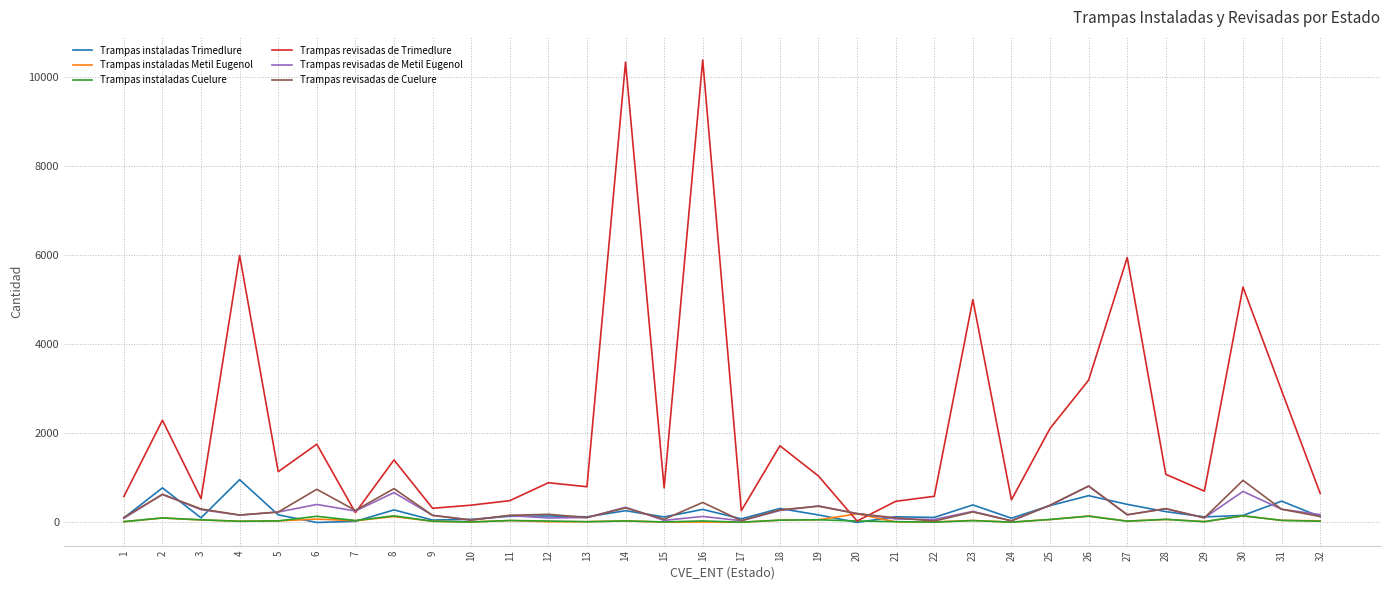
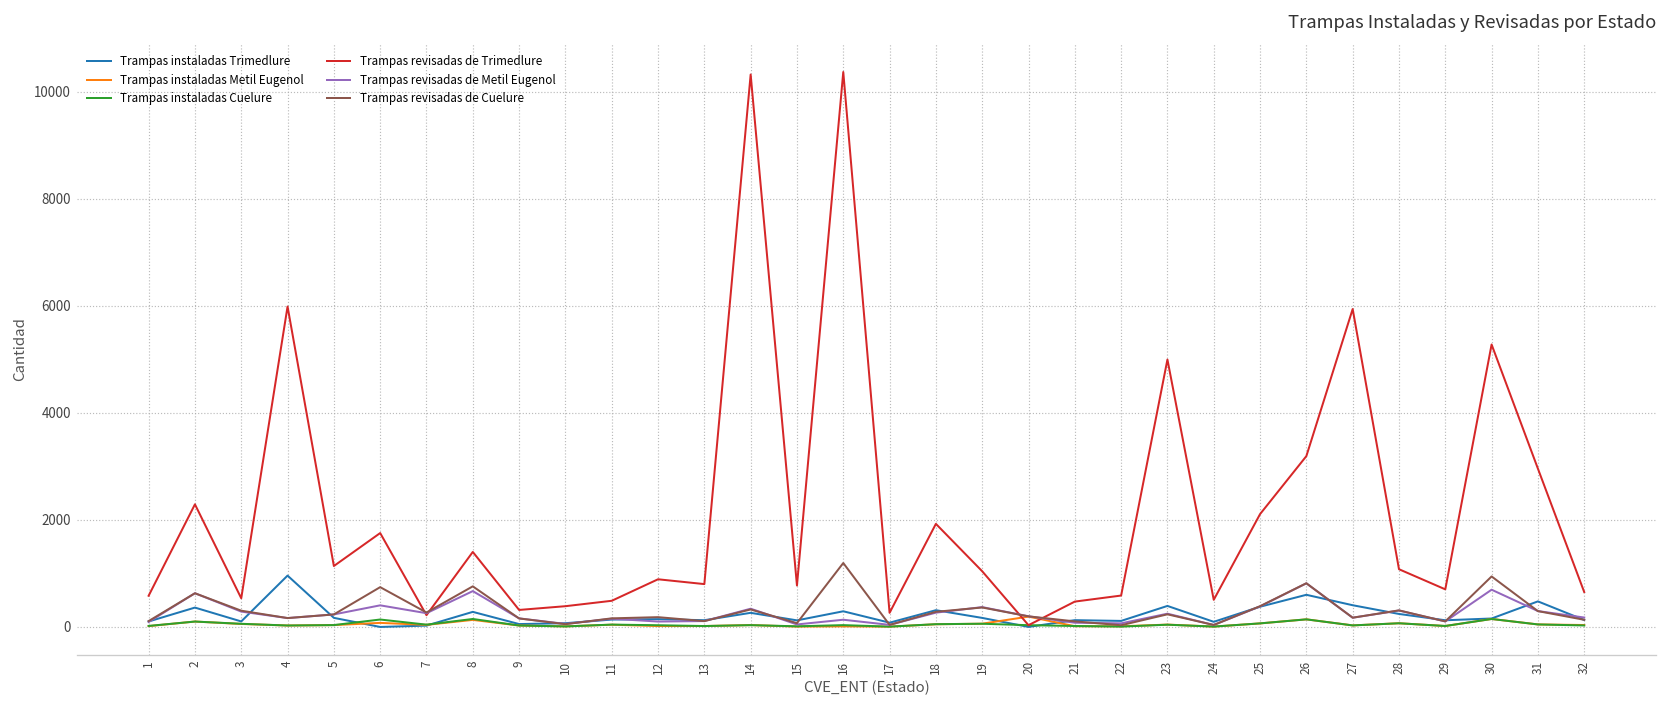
Trampas instaladas Trimedlure, 2: 800 -> 400
Trampas revisadas de Cuelure, 16: 400 -> 1200
Trampas revisadas de Trimedlure, 18: 1700 -> 1900
